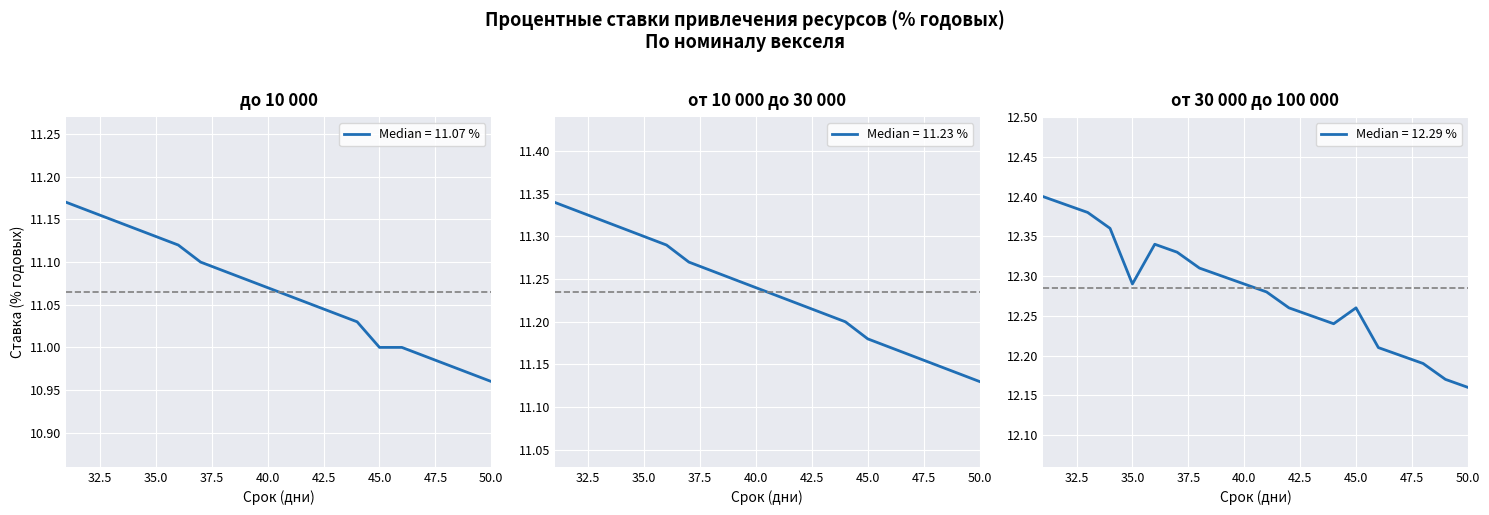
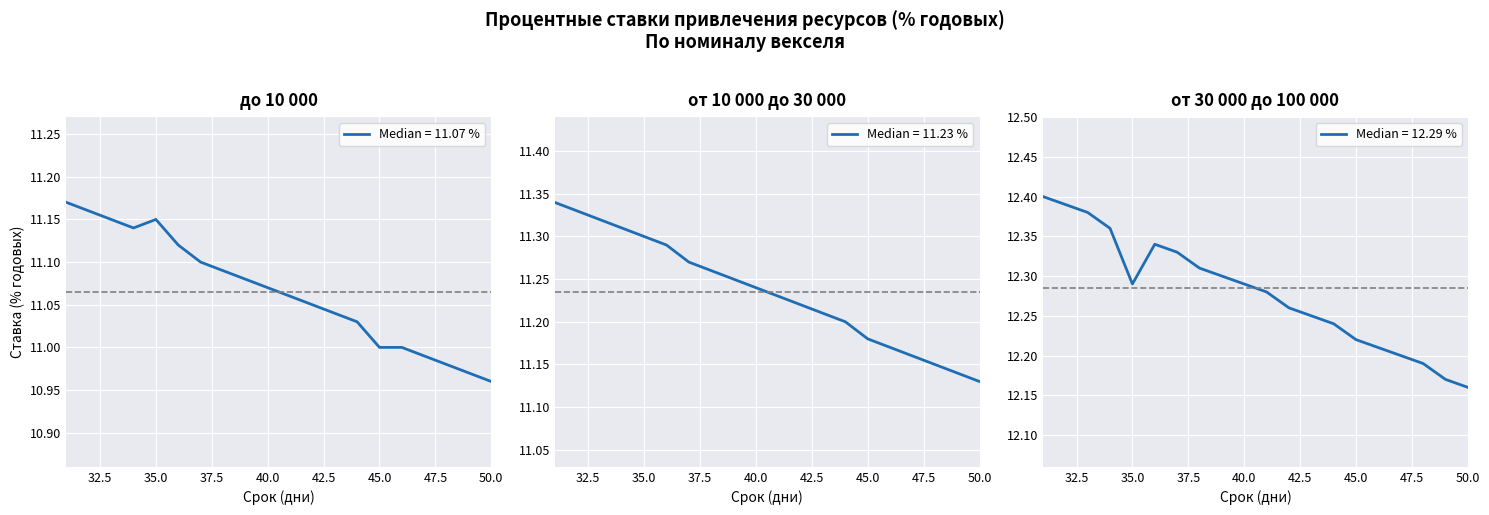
до 10 000, 35.0: 11.13 -> 11.15
от 30 000 до 100 000, 45.0: 12.26 -> 12.22
